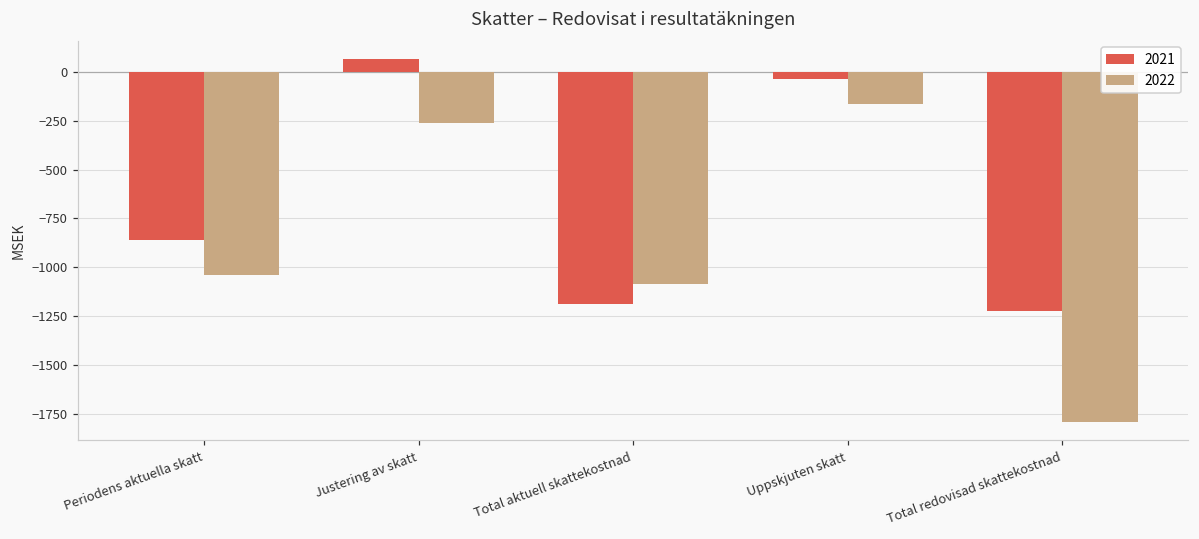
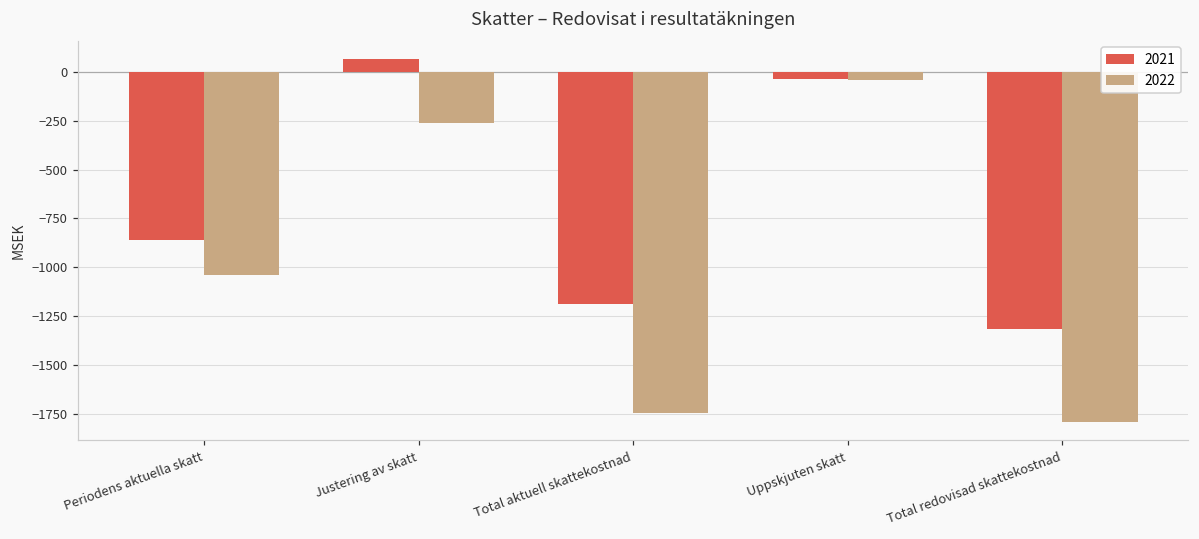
2022, Total aktuell skattekostnad: -1090 -> -1750
2022, Uppskjuten skatt: -160 -> -40
2021, Total redovisad skattekostnad: -1220 -> -1320
